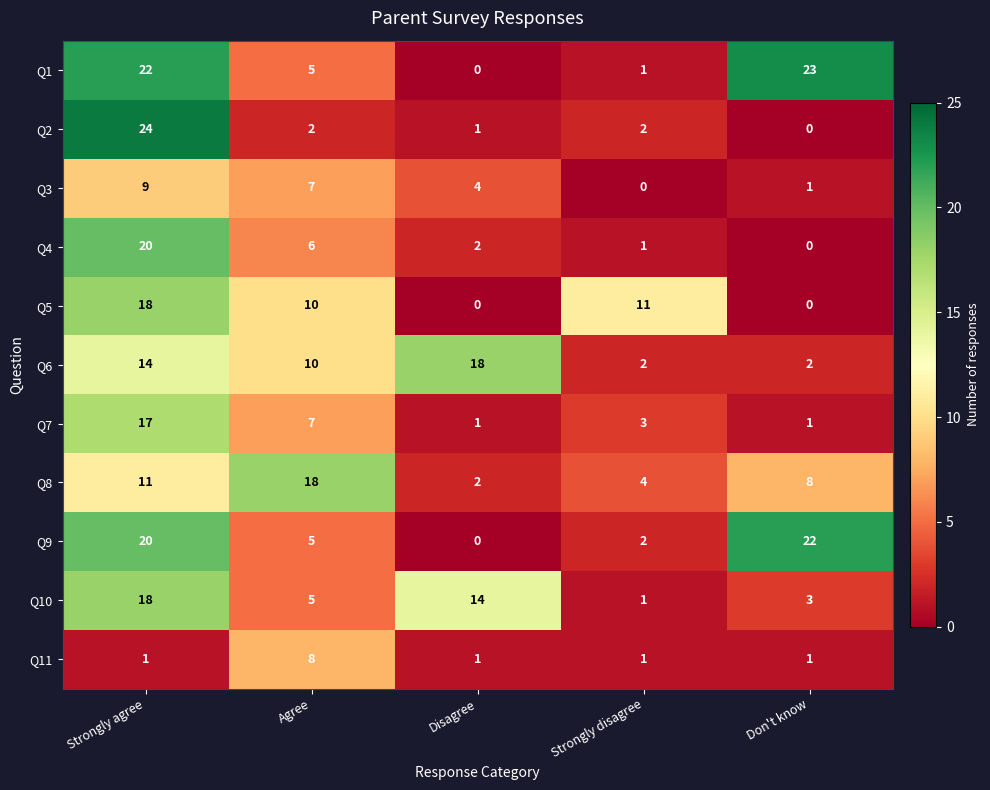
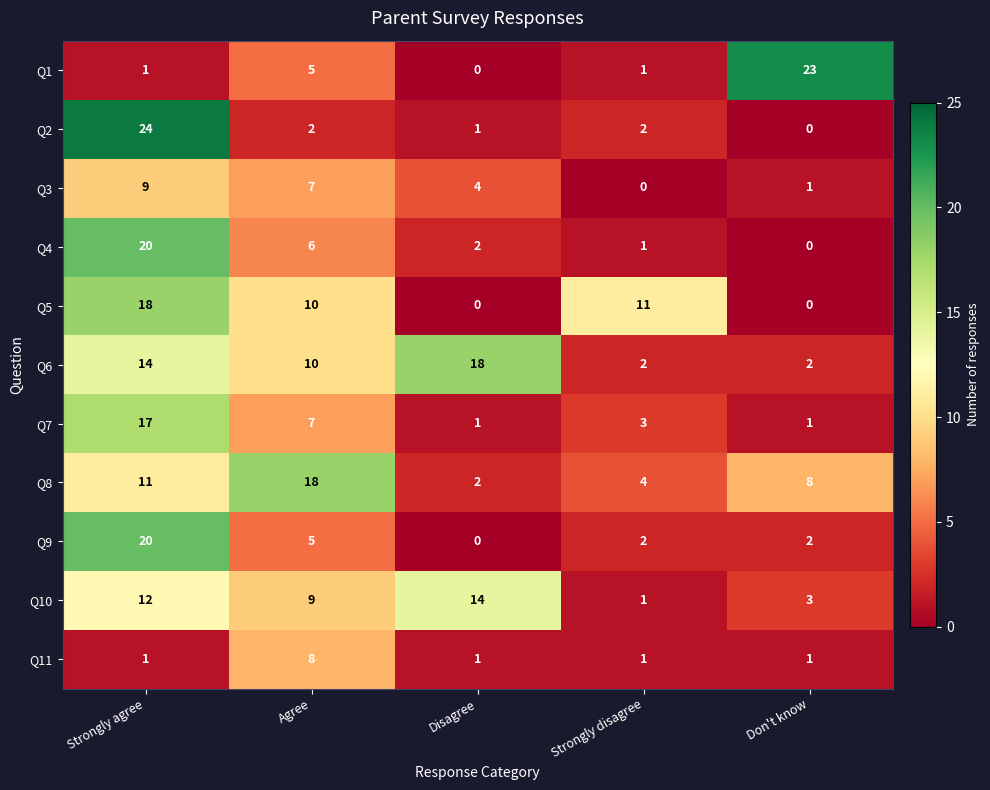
Q1, Strongly agree: 22 -> 1
Q9, Don't know: 22 -> 2
Q10, Strongly agree: 18 -> 12
Q10, Agree: 5 -> 9
